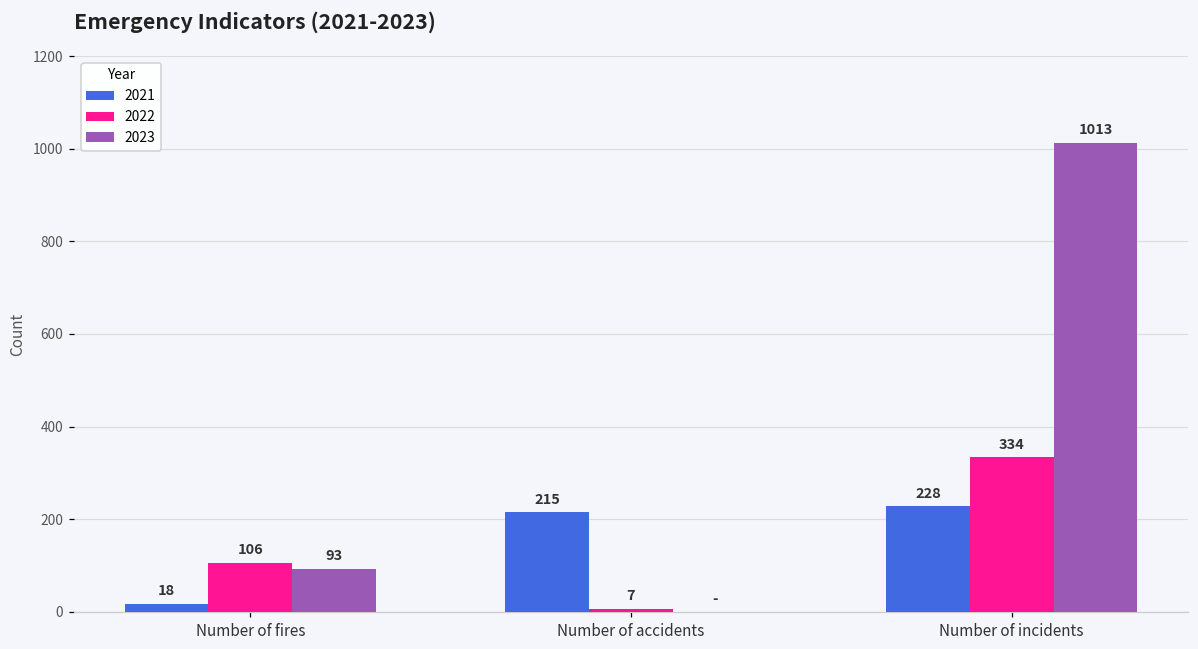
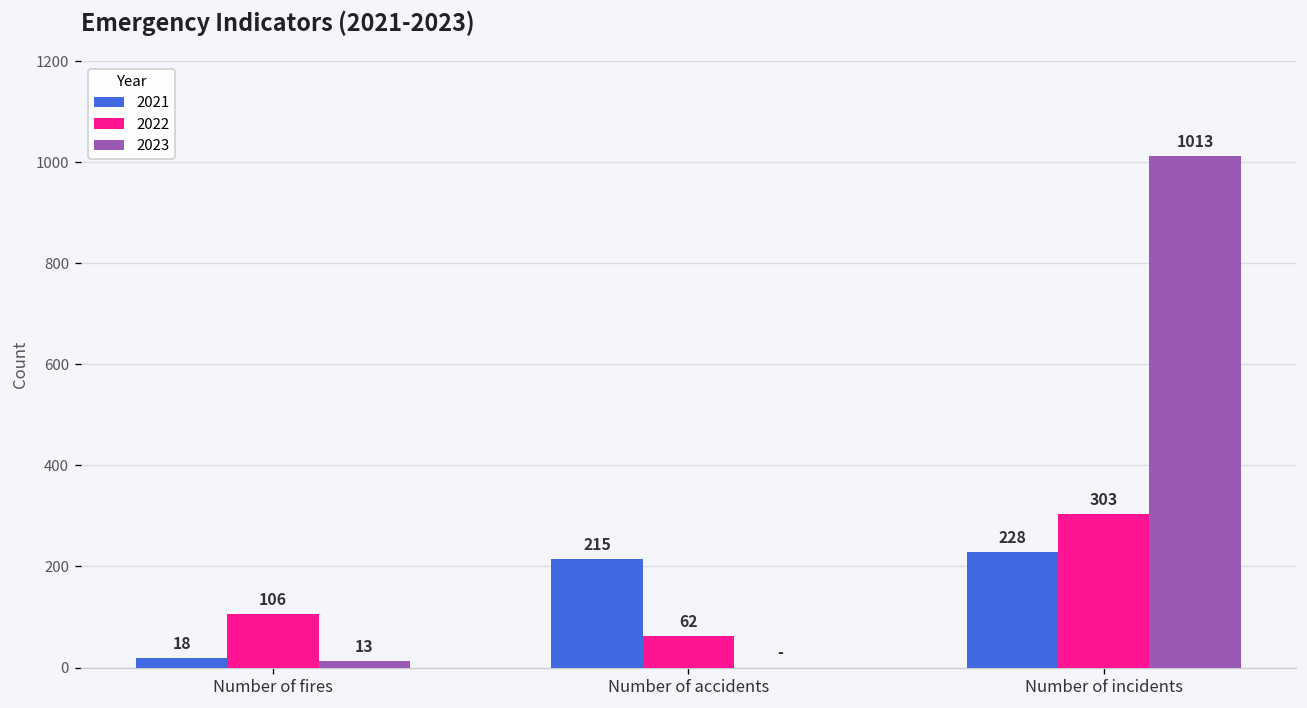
2023, Number of fires: 93 -> 13
2022, Number of accidents: 7 -> 62
2022, Number of incidents: 334 -> 303
